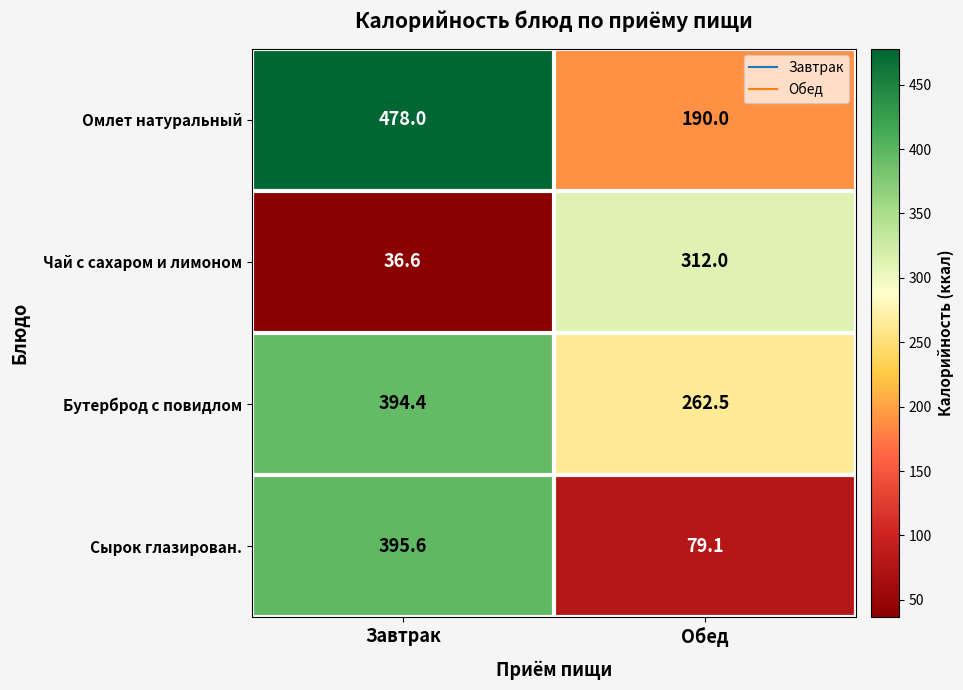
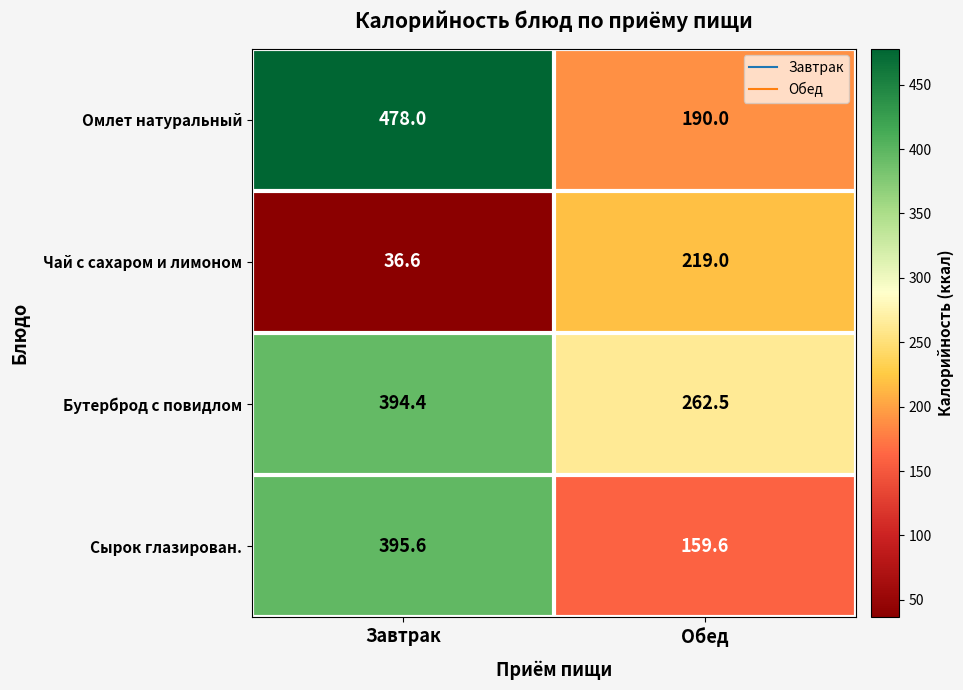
Чай с сахаром и лимоном, Обед: 312.0 -> 219.0
Сырок глазирован., Обед: 79.1 -> 159.6
